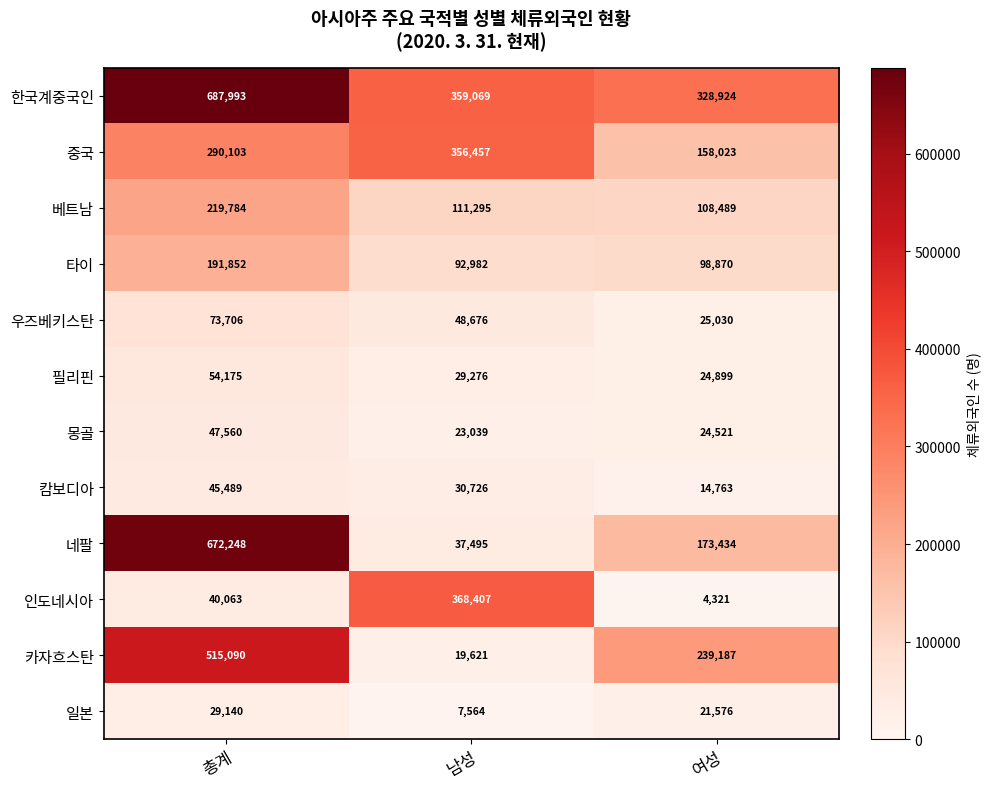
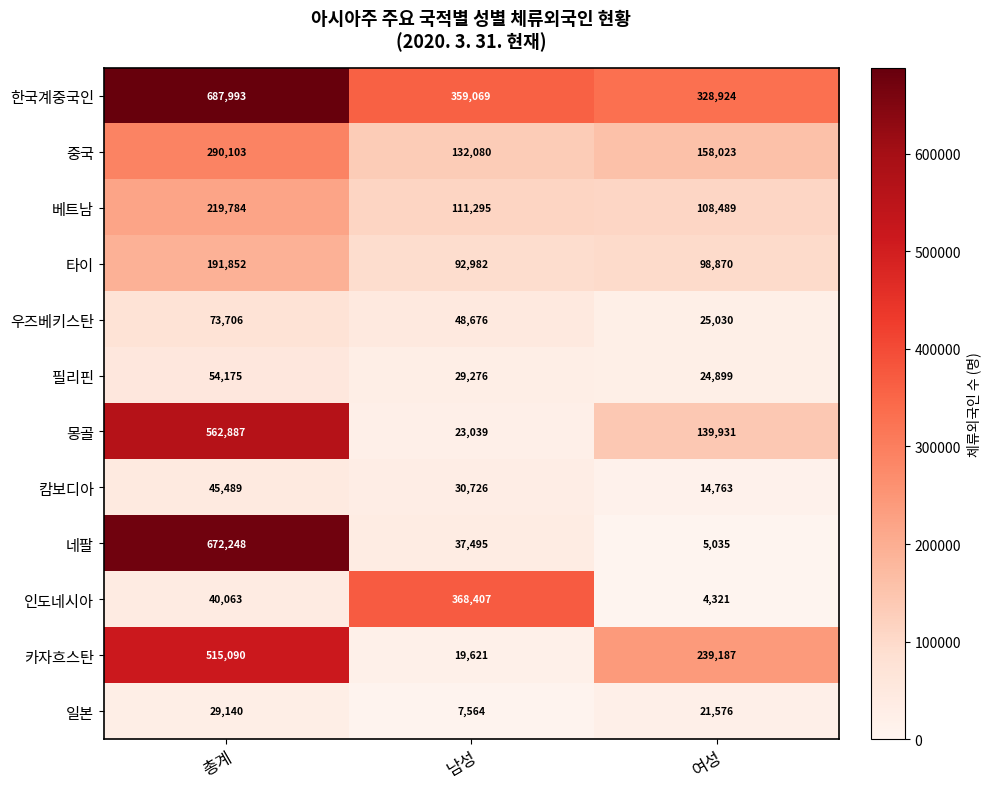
중국, 남성: 356,457 -> 132,080
몽골, 총계: 47,560 -> 562,887
몽골, 여성: 24,521 -> 139,931
네팔, 여성: 173,434 -> 5,035
